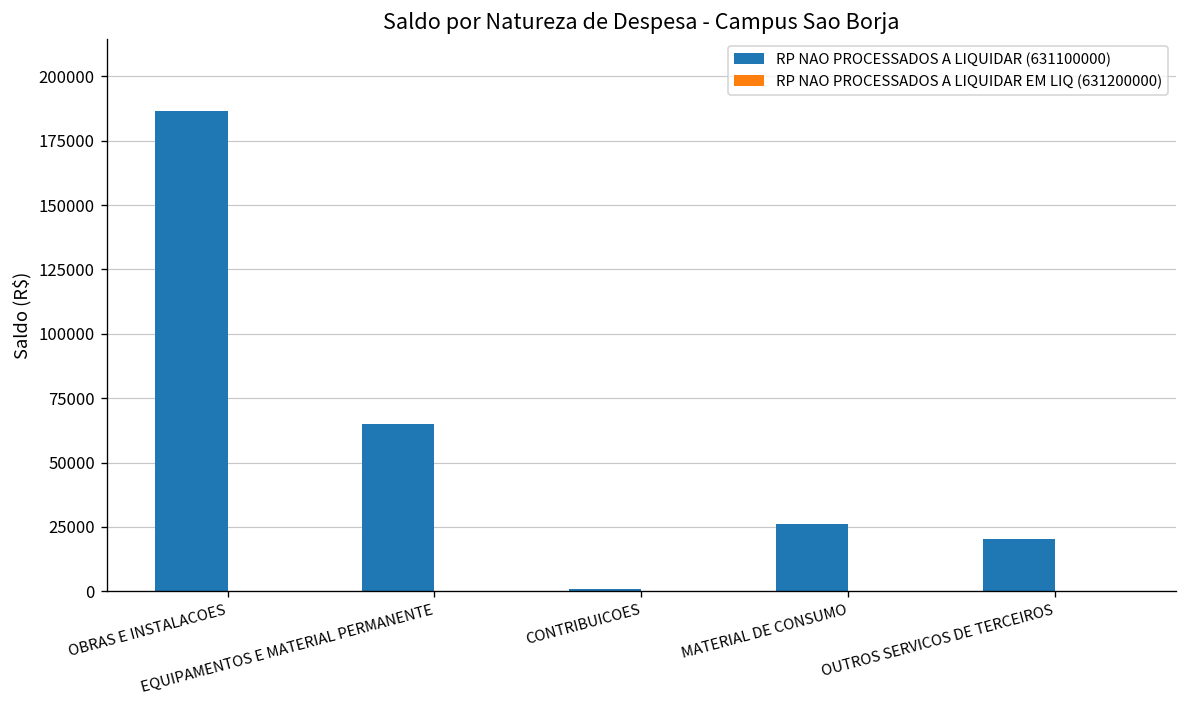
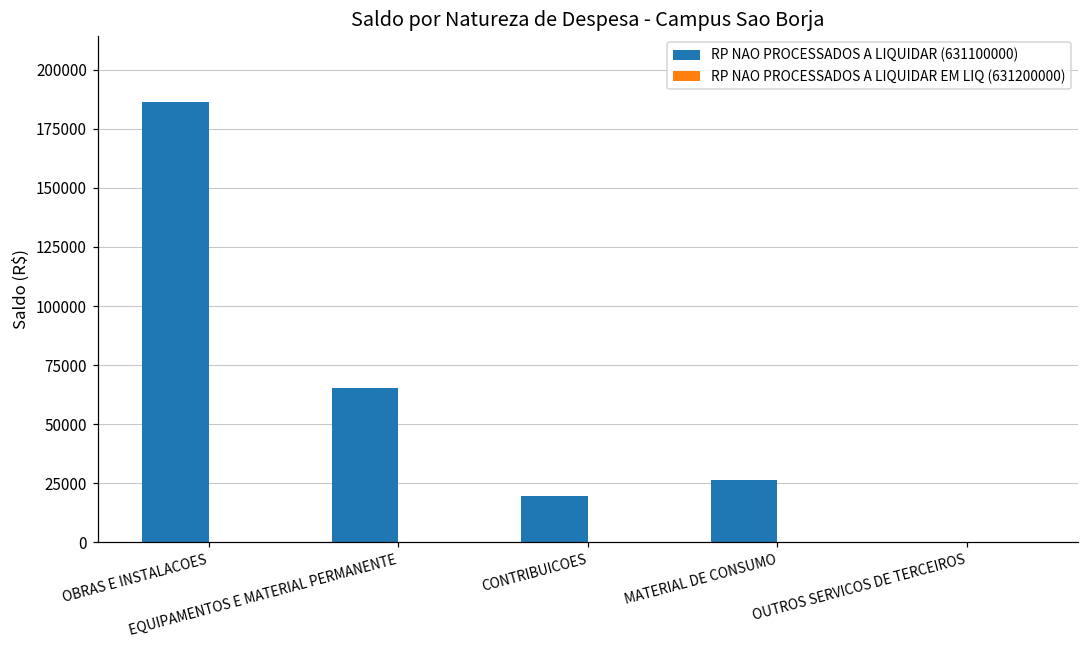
RP NAO PROCESSADOS A LIQUIDAR (631100000), CONTRIBUICOES: 1000 -> 20000
RP NAO PROCESSADOS A LIQUIDAR (631100000), OUTROS SERVICOS DE TERCEIROS: 20000 -> 0
